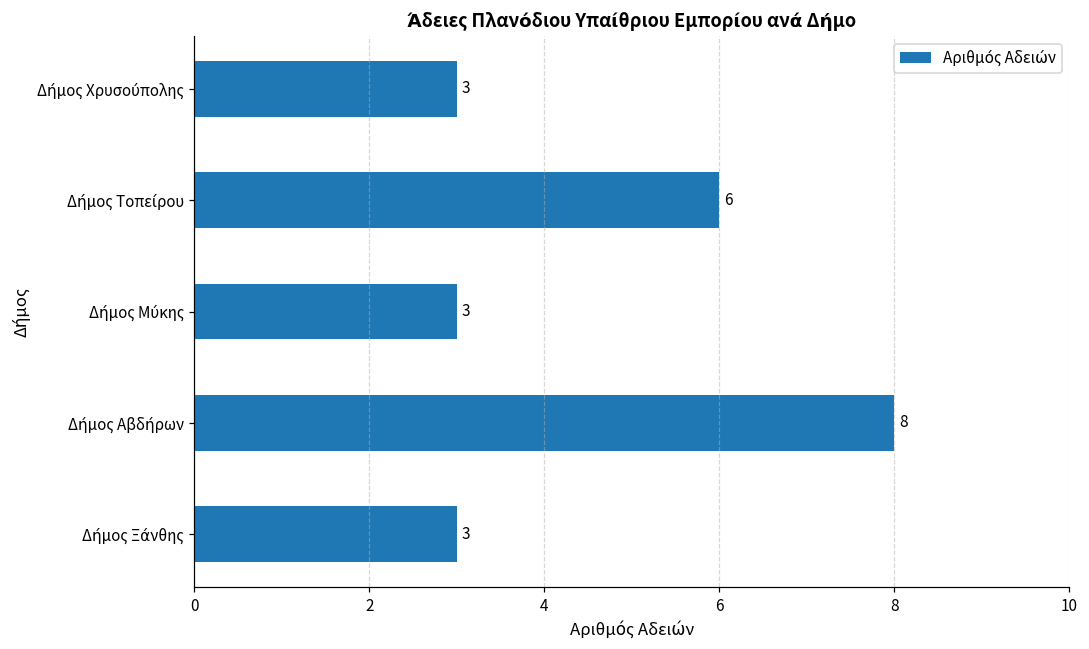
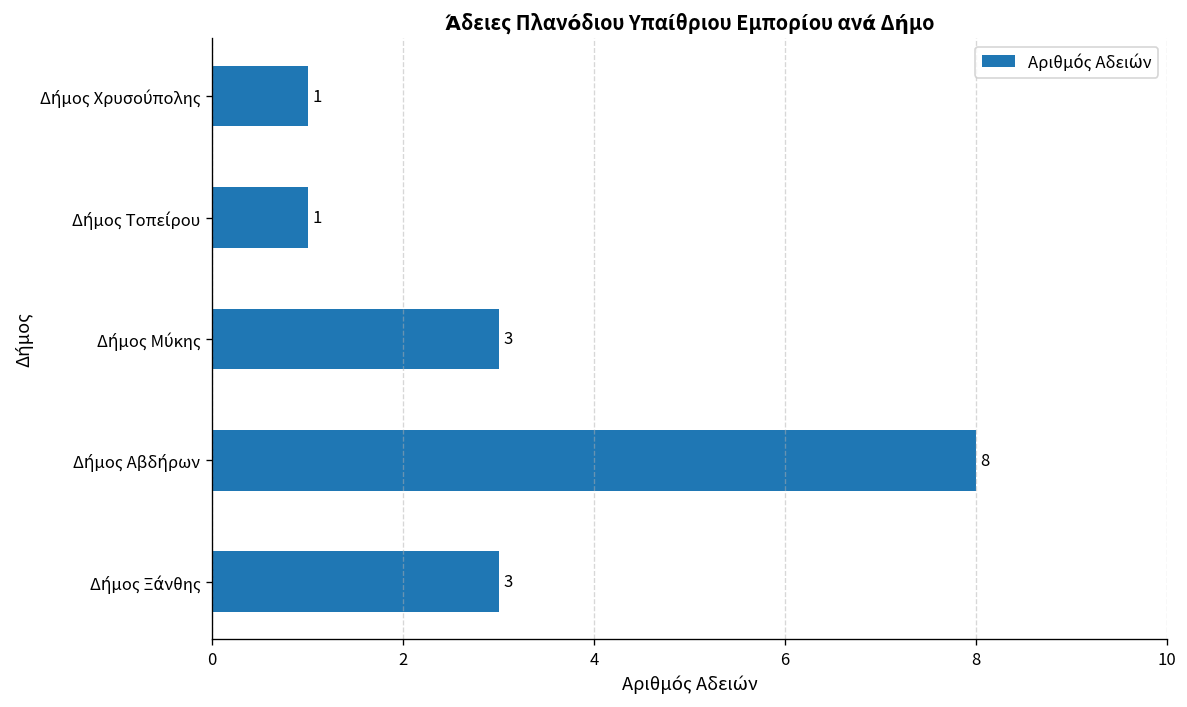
Δήμος Χρυσούπολης: 3 -> 1
Δήμος Τοπείρου: 6 -> 1
